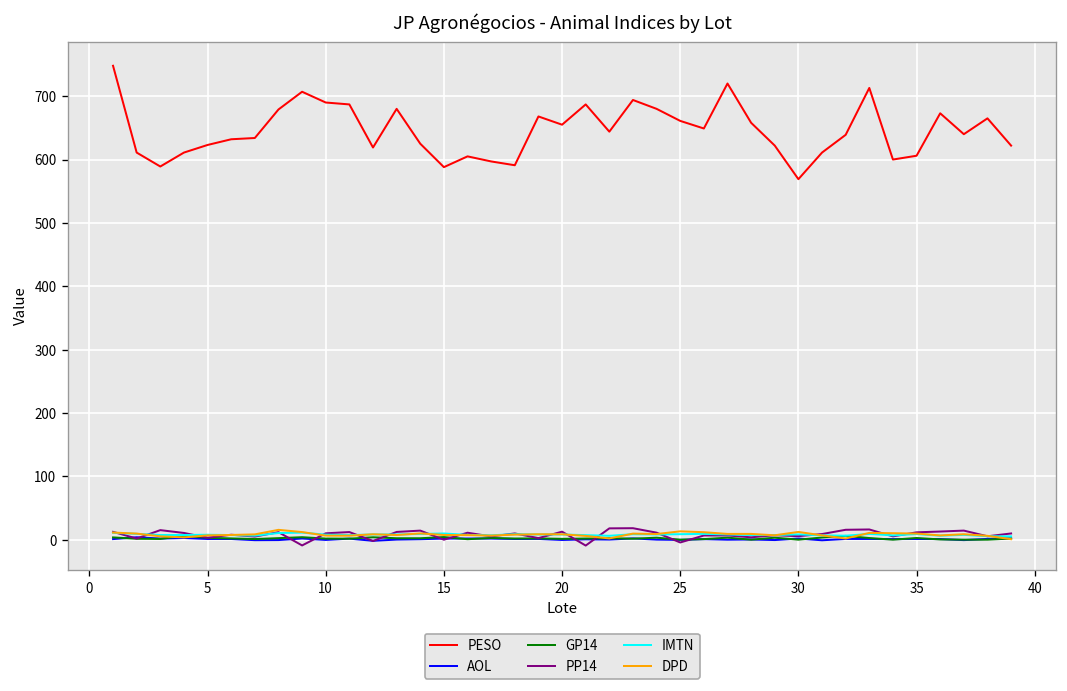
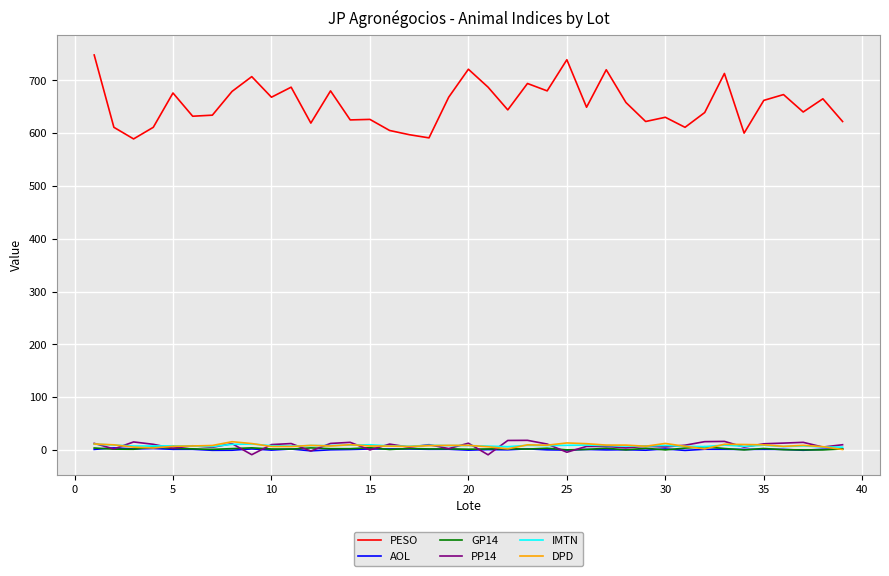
PESO, 5: 620 -> 680
PESO, 10: 690 -> 670
PESO, 15: 590 -> 630
PESO, 20: 660 -> 720
PESO, 25: 660 -> 740
PESO, 30: 570 -> 630
PESO, 35: 610 -> 660
